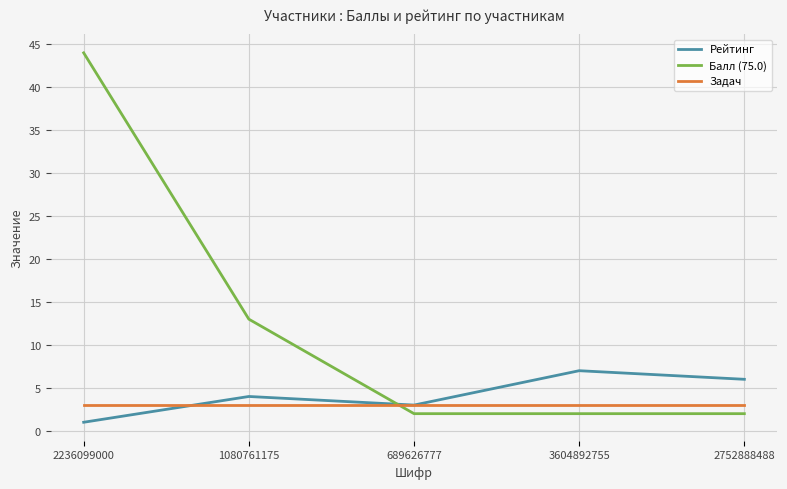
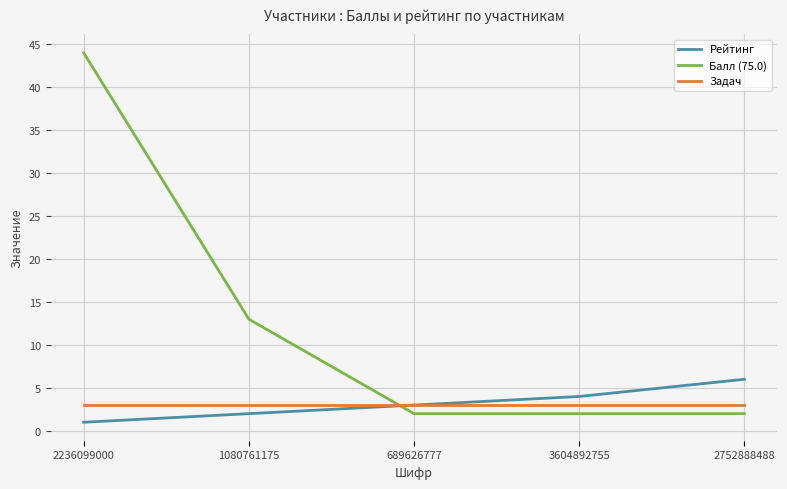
Рейтинг, 1080761175: 4 -> 2
Рейтинг, 3604892755: 7 -> 4
